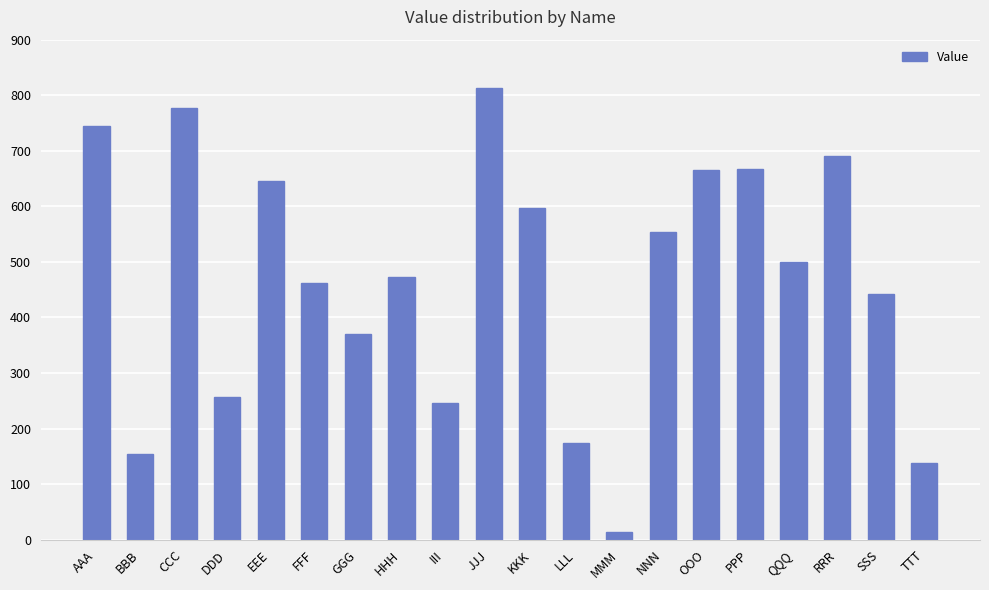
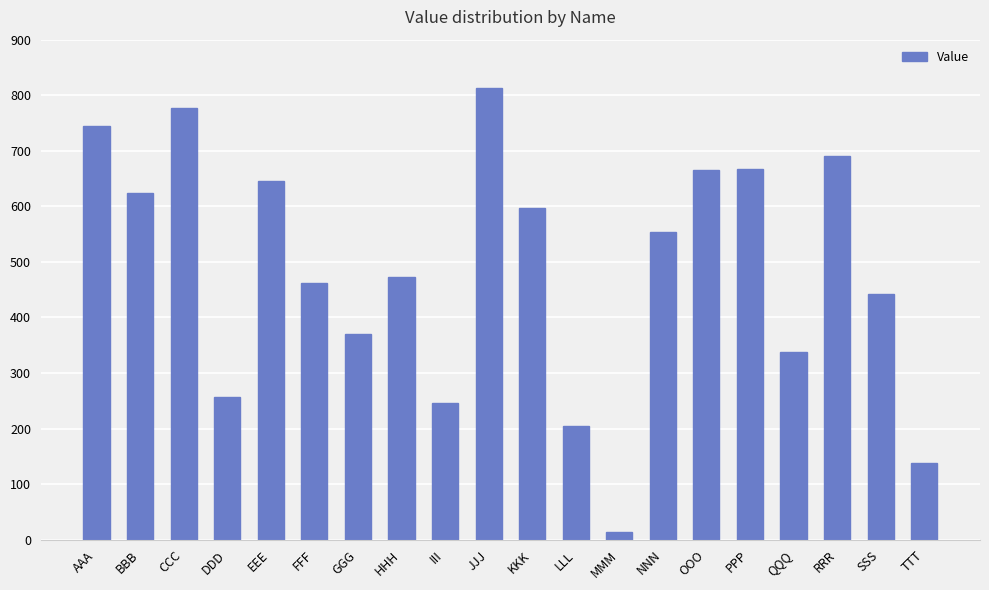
BBB: 160 -> 620
LLL: 170 -> 200
QQQ: 500 -> 340
